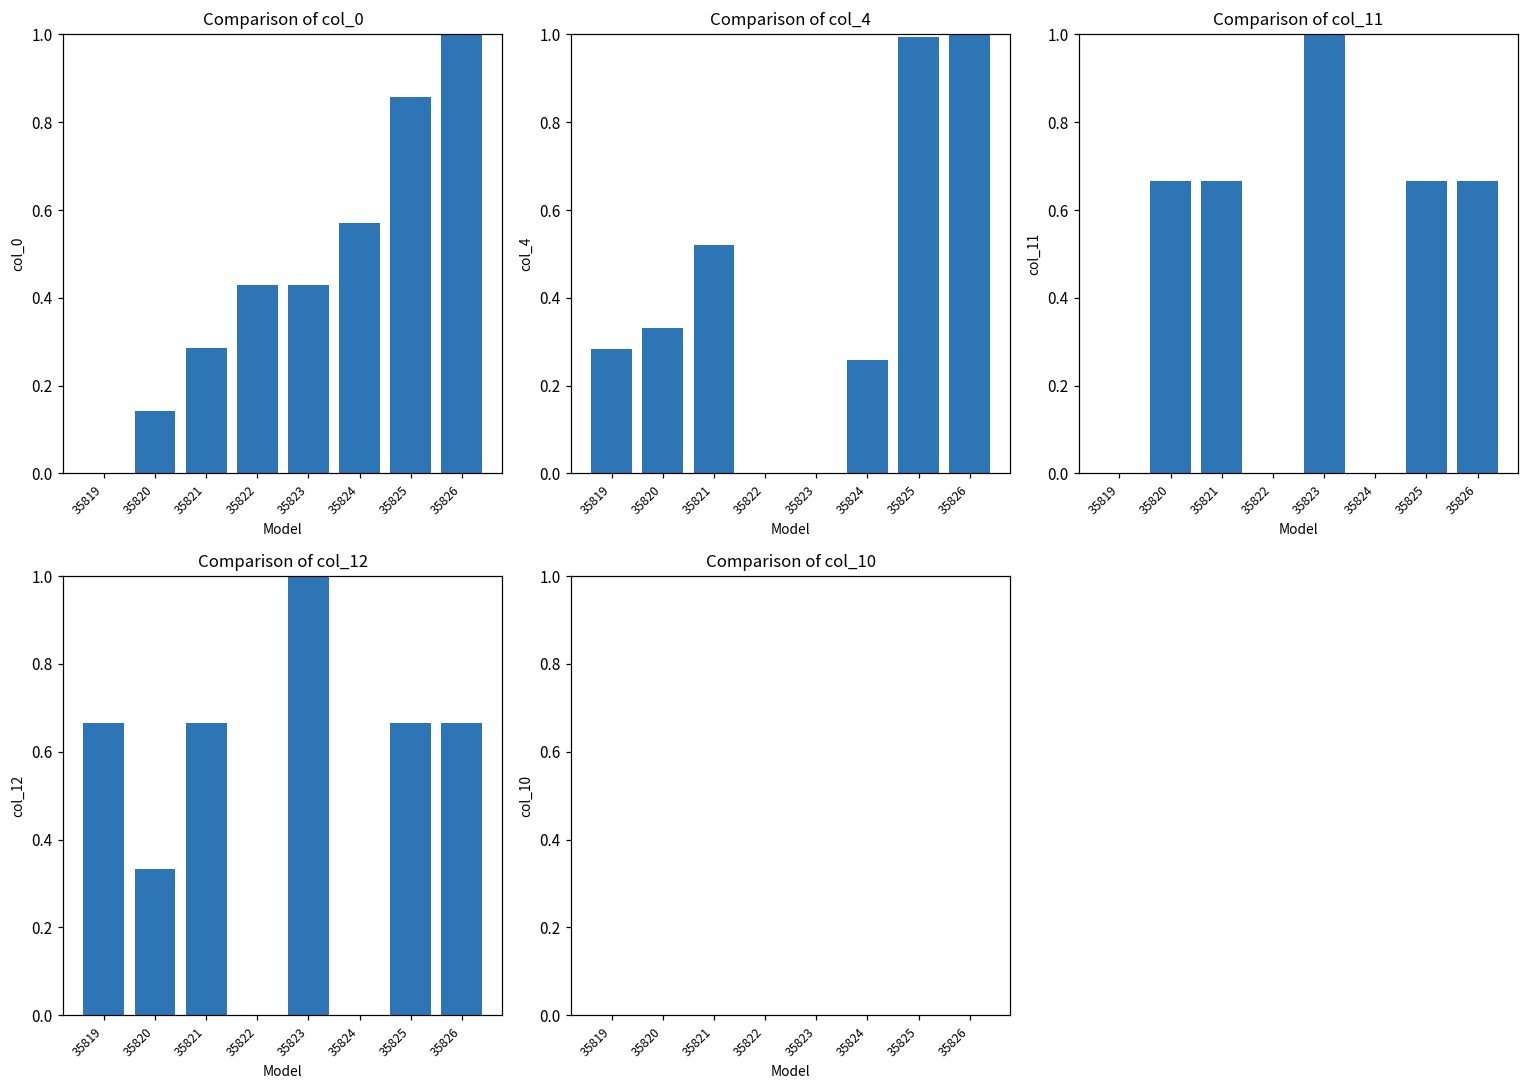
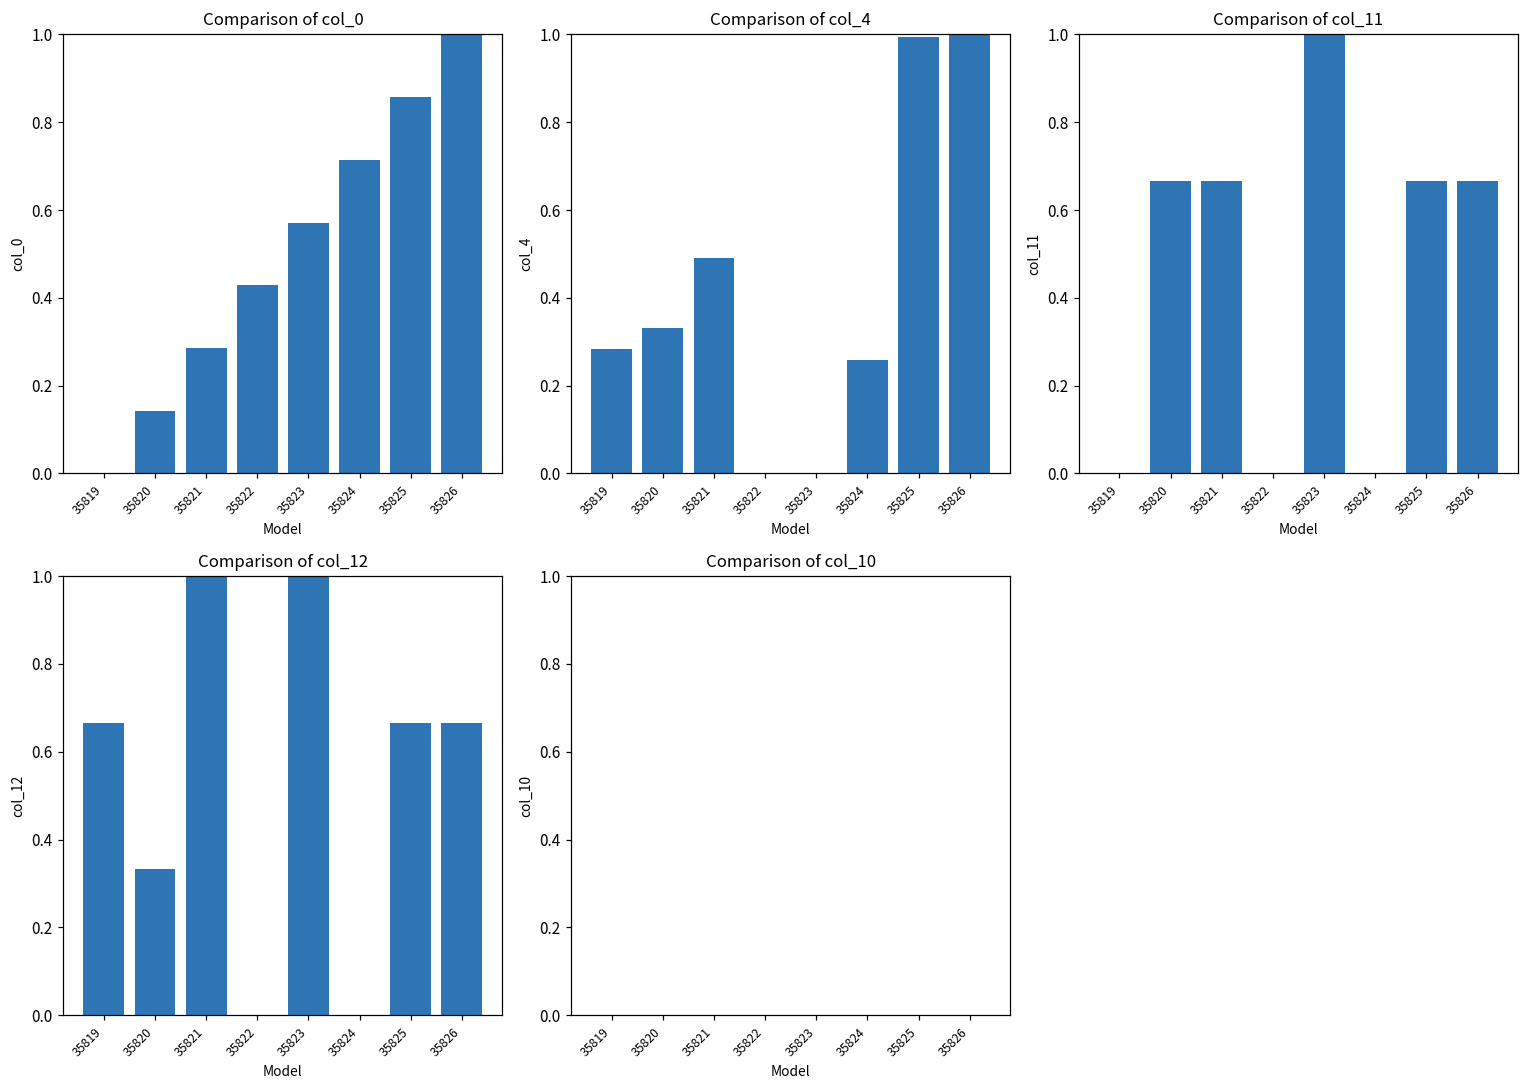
Comparison of col_0, 35823: 0.43 -> 0.57
Comparison of col_0, 35824: 0.57 -> 0.71
Comparison of col_4, 35821: 0.52 -> 0.49
Comparison of col_12, 35821: 0.67 -> 1.00
